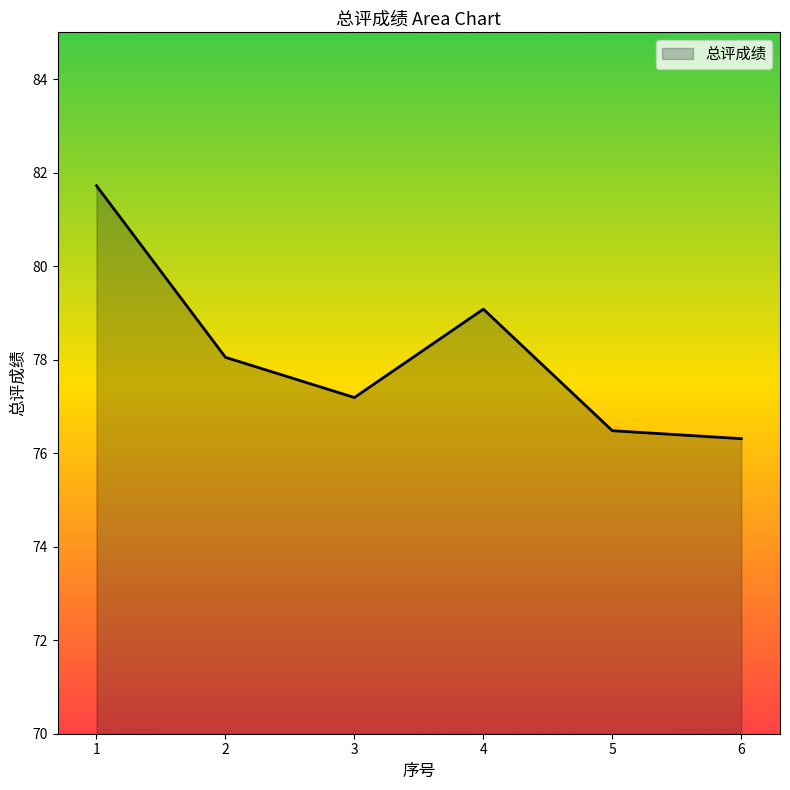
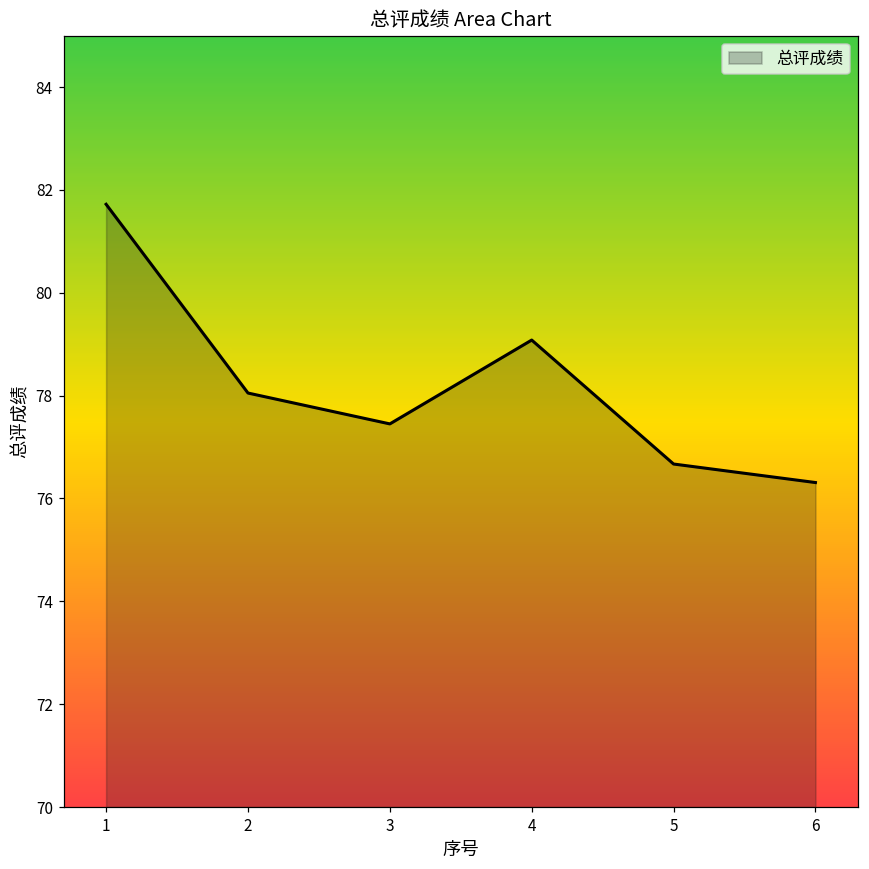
3: 77.2 -> 77.5
5: 76.5 -> 76.7
